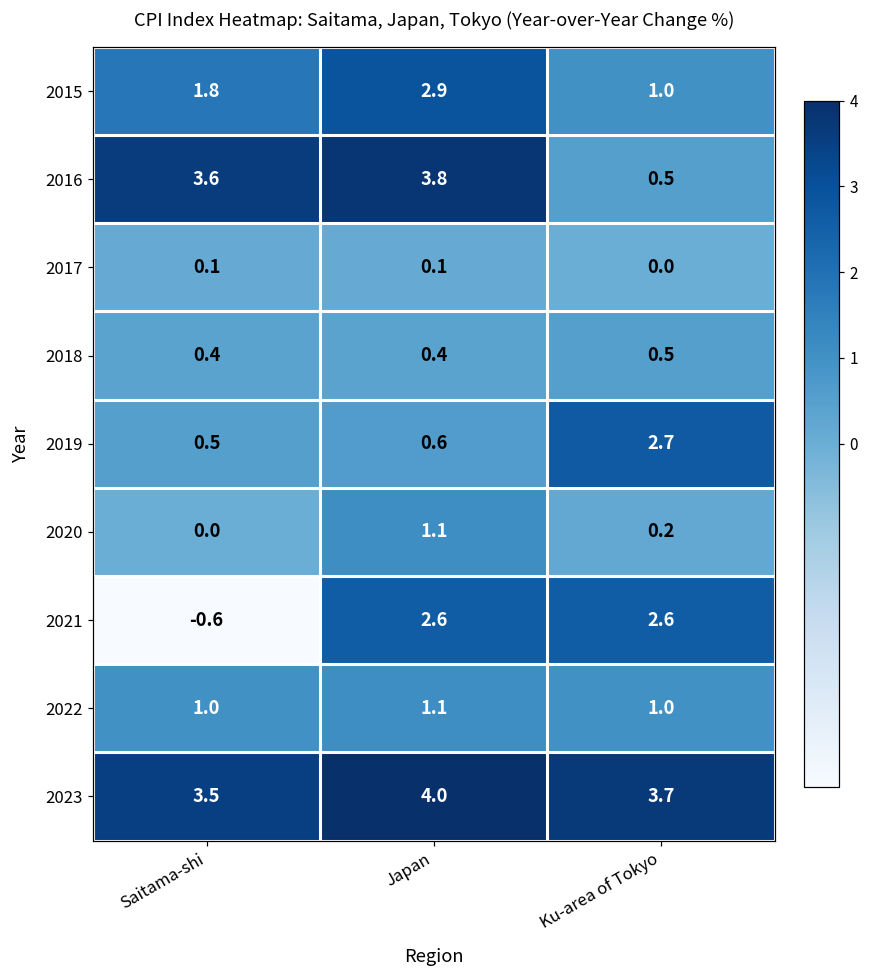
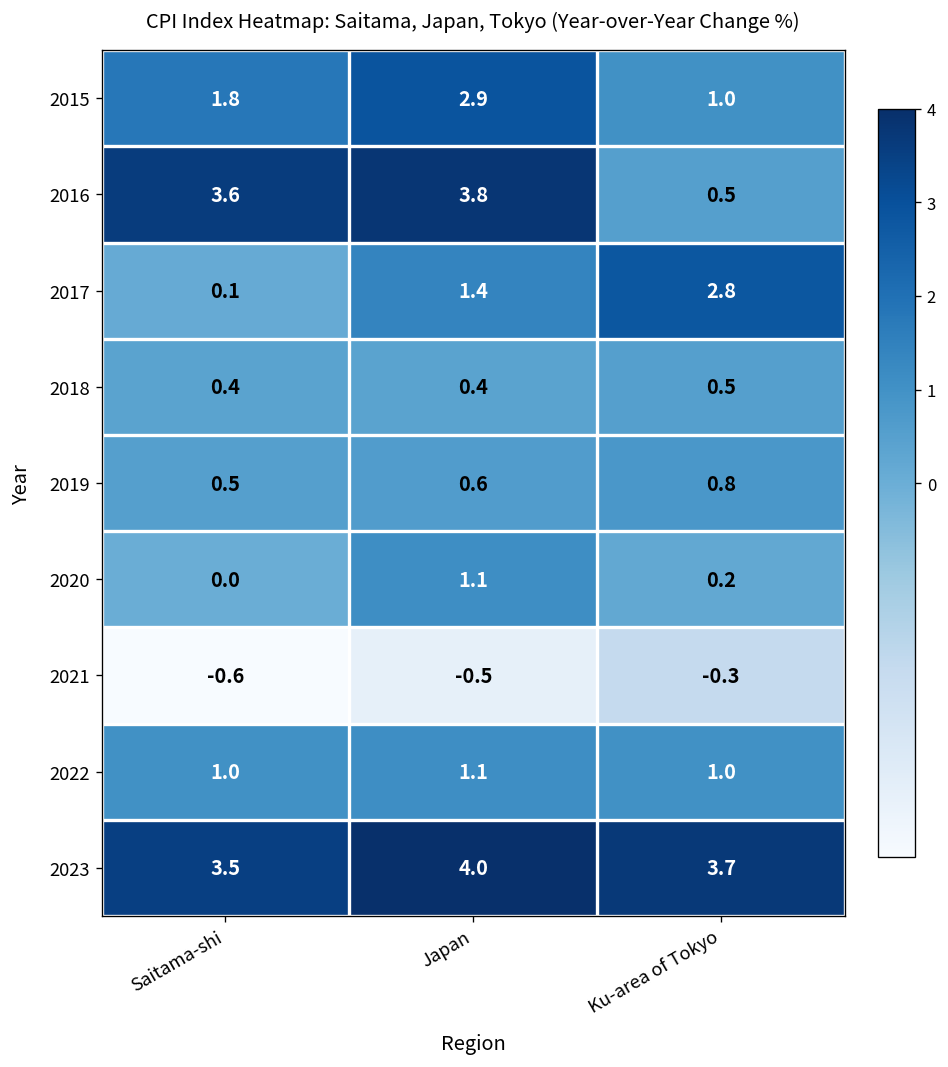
2017, Japan: 0.1 -> 1.4
2017, Ku-area of Tokyo: 0.0 -> 2.8
2019, Ku-area of Tokyo: 2.7 -> 0.8
2021, Japan: 2.6 -> -0.5
2021, Ku-area of Tokyo: 2.6 -> -0.3
